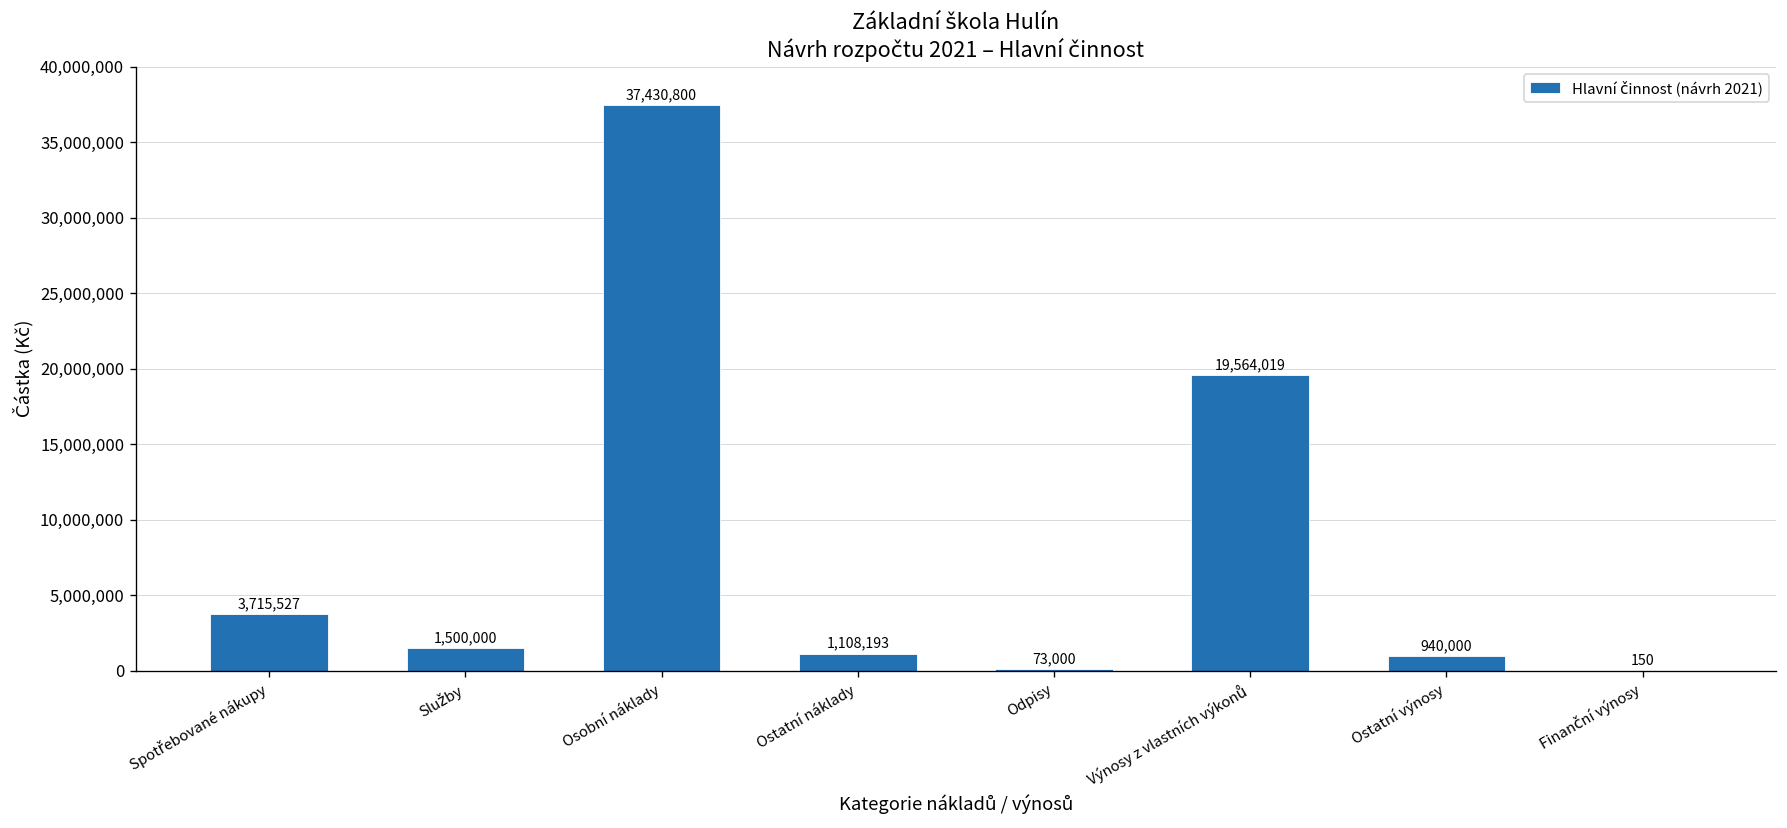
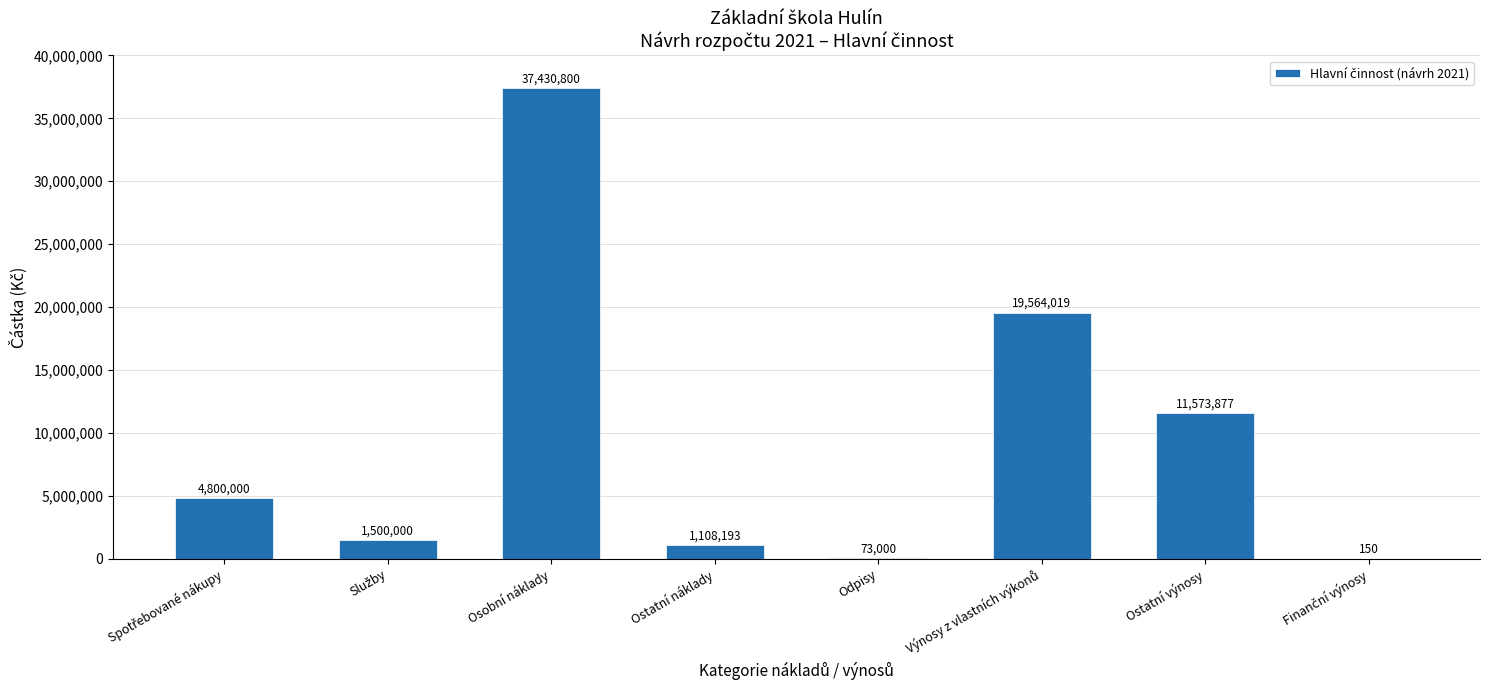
Spotřebované nákupy: 3,715,527 -> 4,800,000
Ostatní výnosy: 940,000 -> 11,573,877
